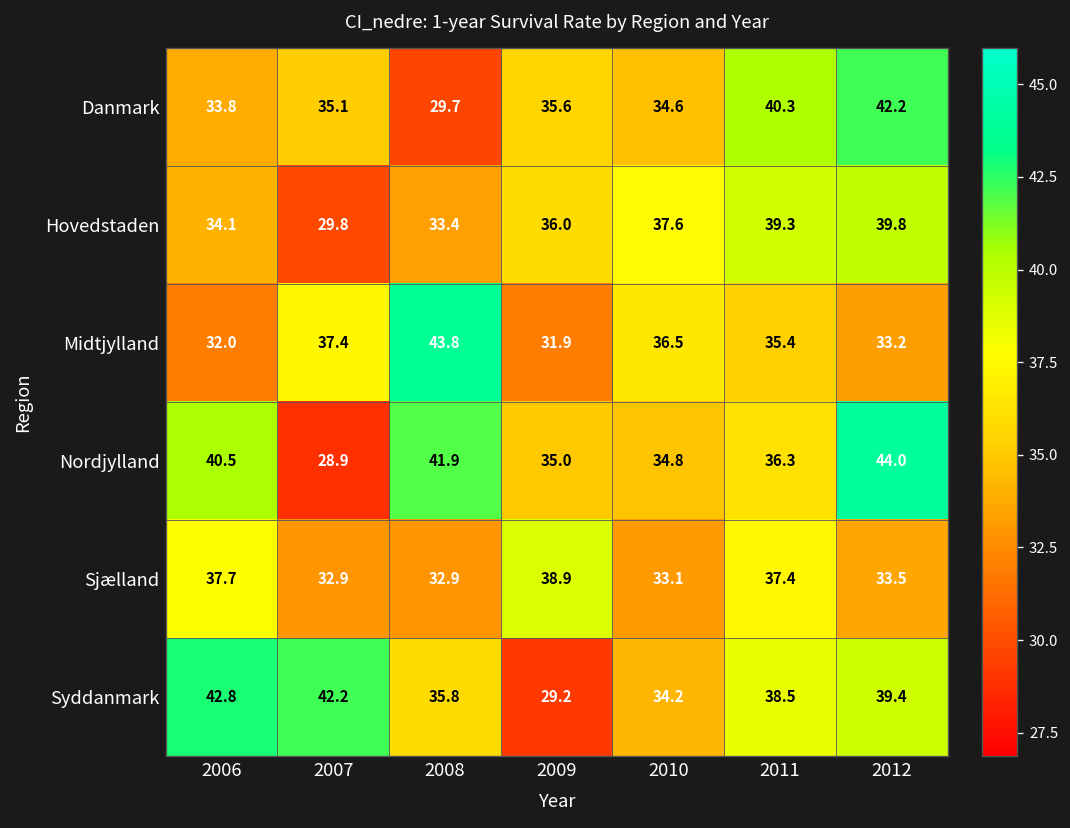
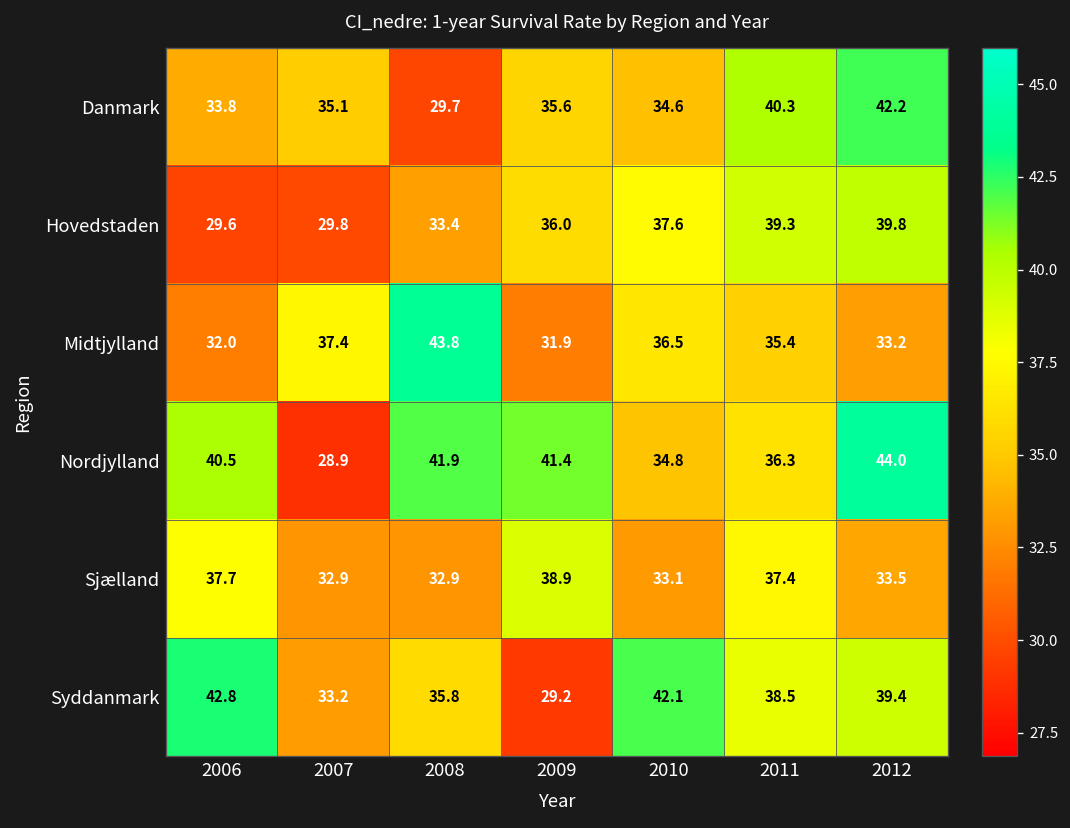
Hovedstaden, 2006: 34.1 -> 29.6
Nordjylland, 2009: 35.0 -> 41.4
Syddanmark, 2007: 42.2 -> 33.2
Syddanmark, 2010: 34.2 -> 42.1
